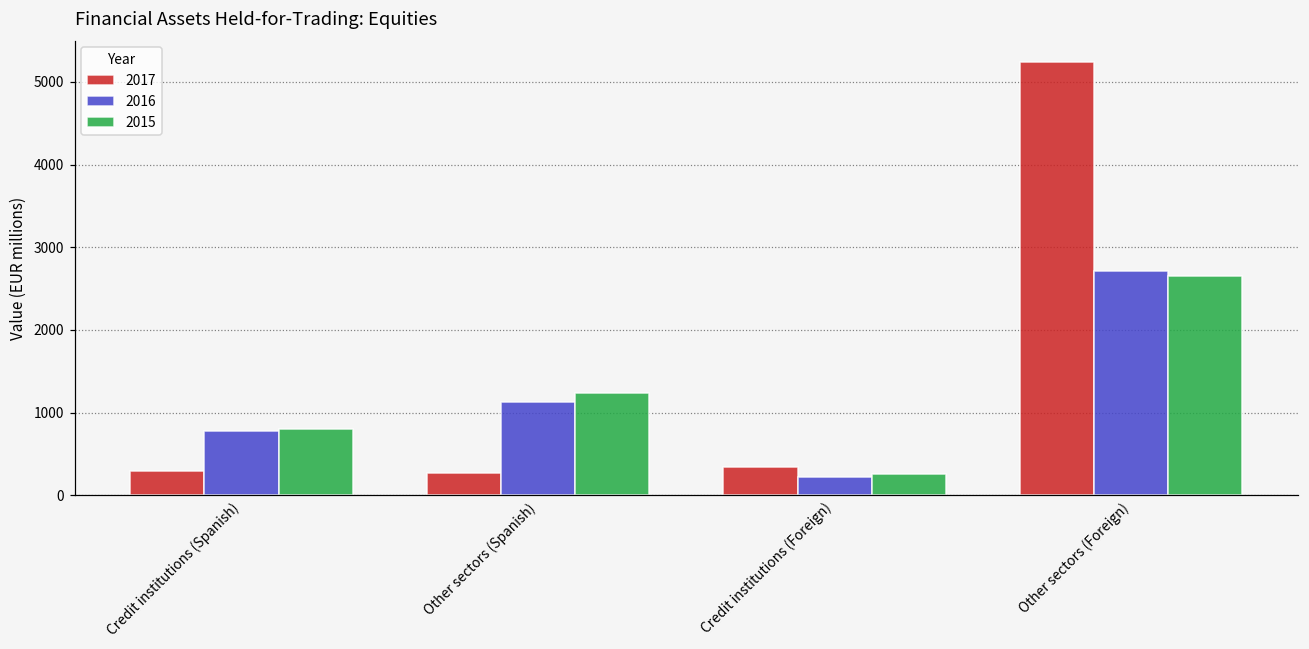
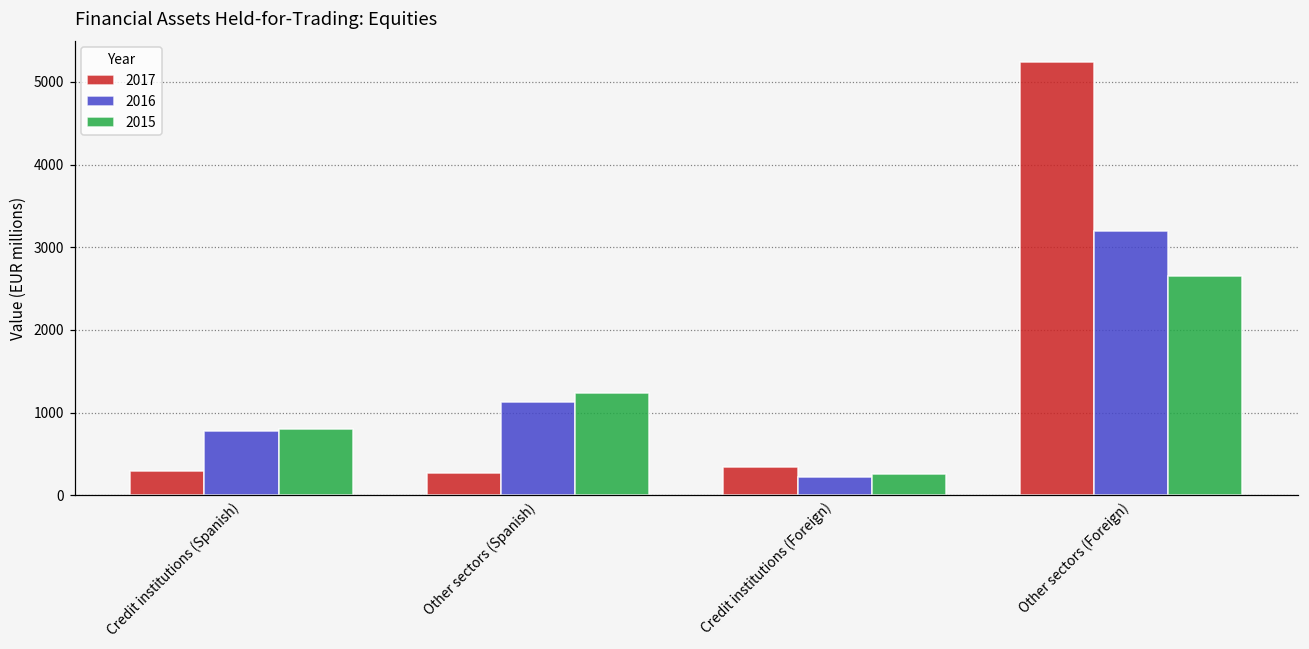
2016, Other sectors (Foreign): 2700 -> 3200
